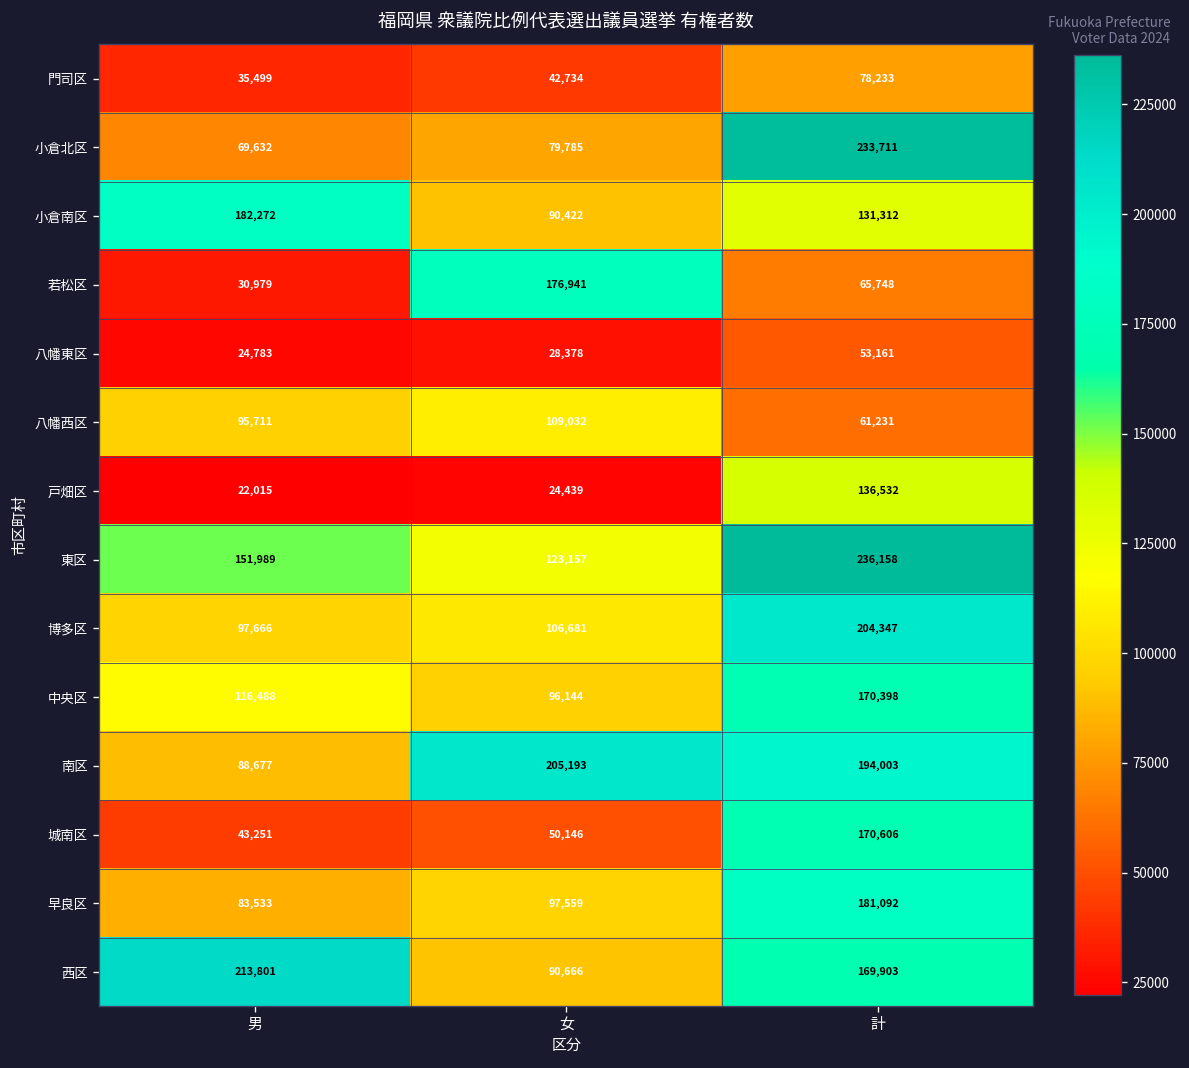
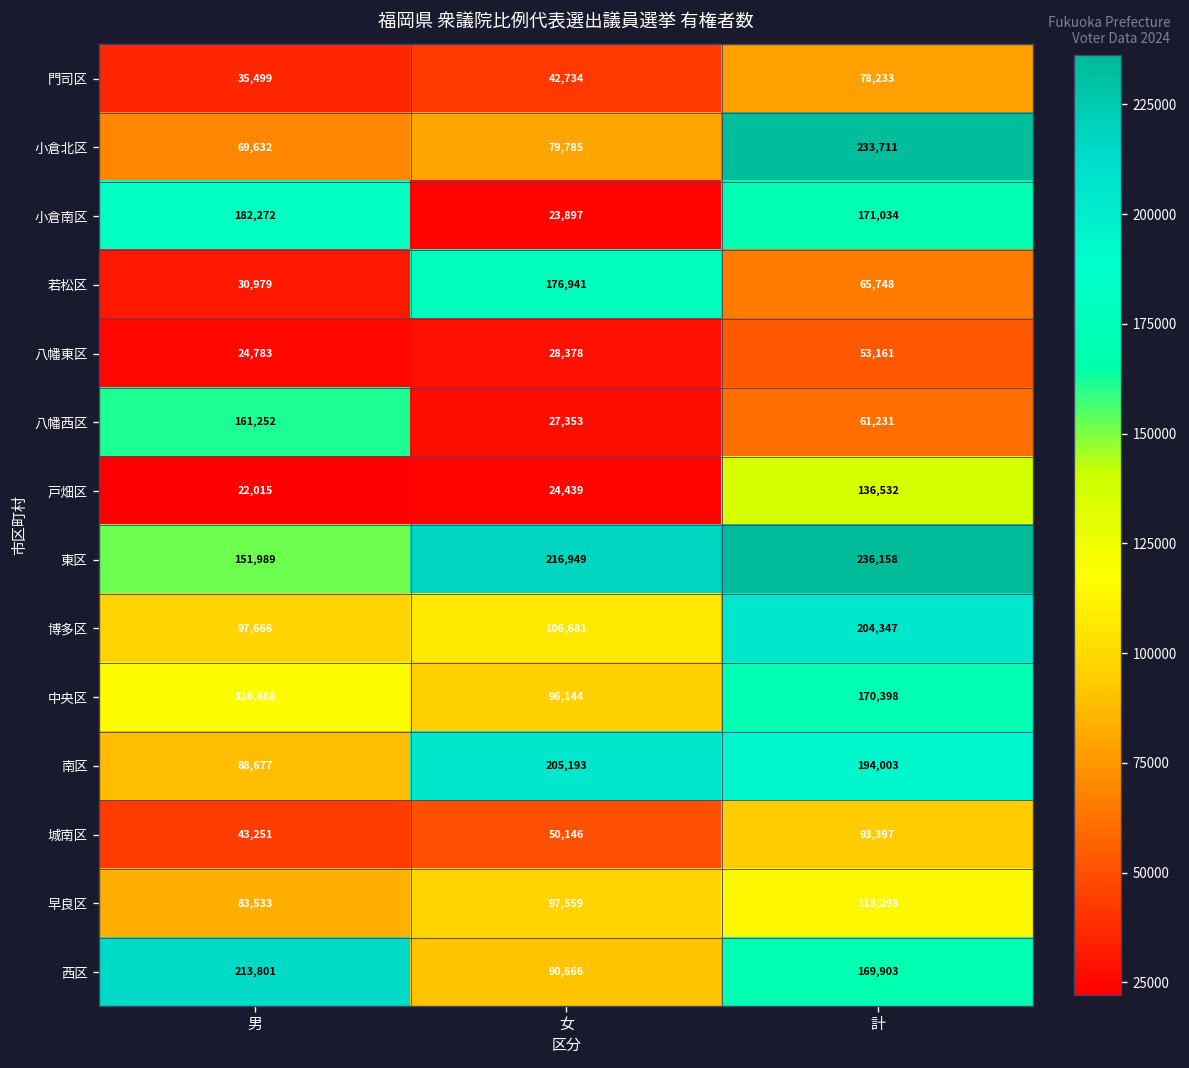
小倉南区, 女: 90,422 -> 23,897
小倉南区, 計: 131,312 -> 171,034
八幡西区, 男: 95,711 -> 161,252
八幡西区, 女: 109,032 -> 27,353
東区, 女: 123,157 -> 216,949
城南区, 計: 170,606 -> 93,397
早良区, 計: 181,092 -> 113,295
